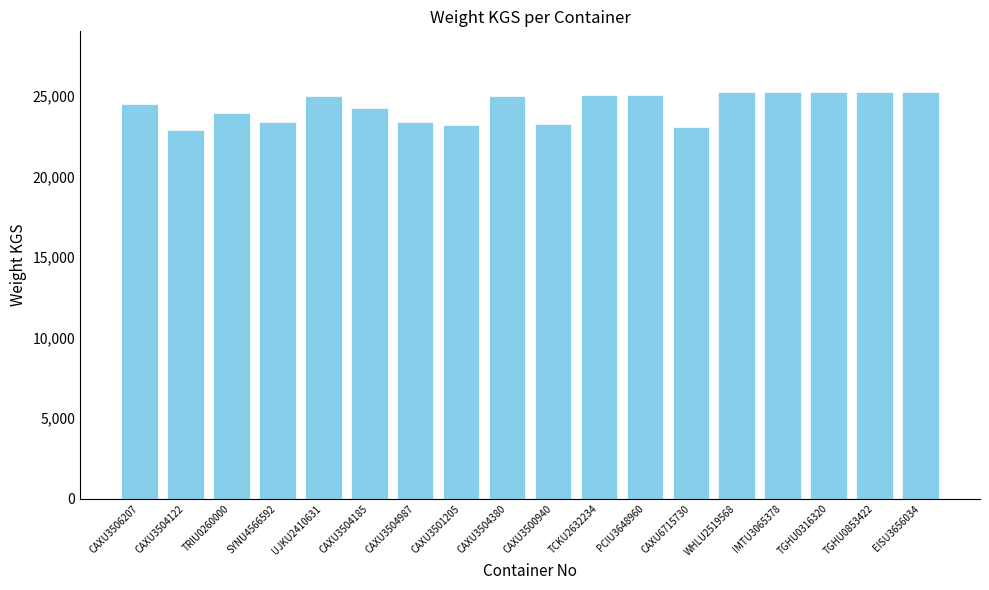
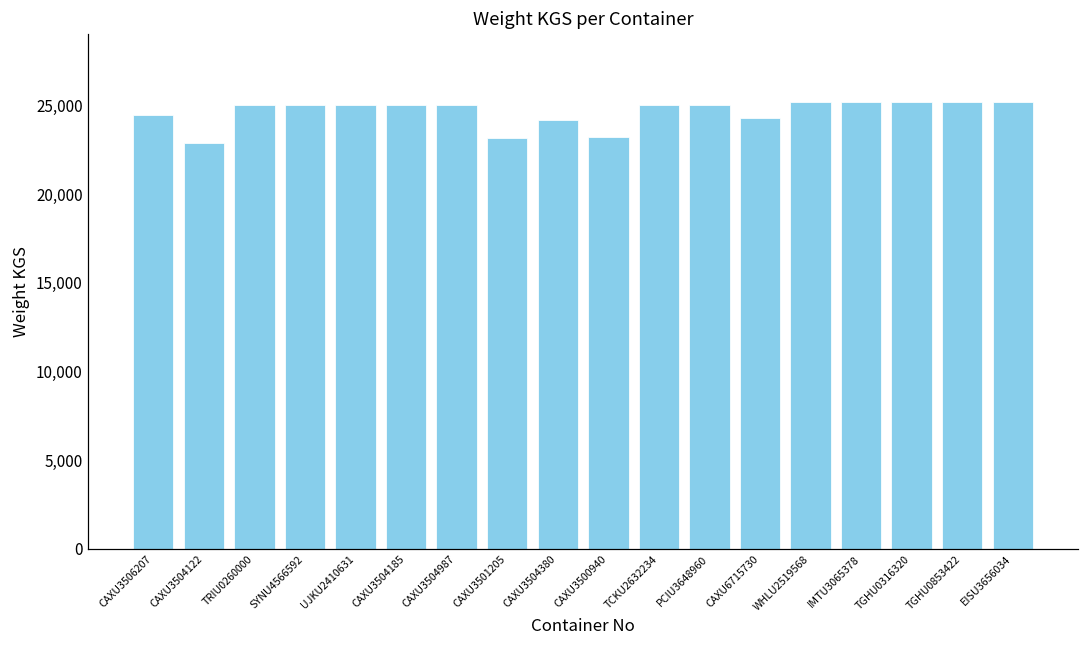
TRIU0260000: 23,900 -> 25,000
SYNU4566592: 23,400 -> 25,000
CAXU3504185: 24,200 -> 25,000
CAXU3504987: 23,400 -> 25,000
CAXU3504380: 25,000 -> 24,200
CAXU6715730: 23,100 -> 24,300
